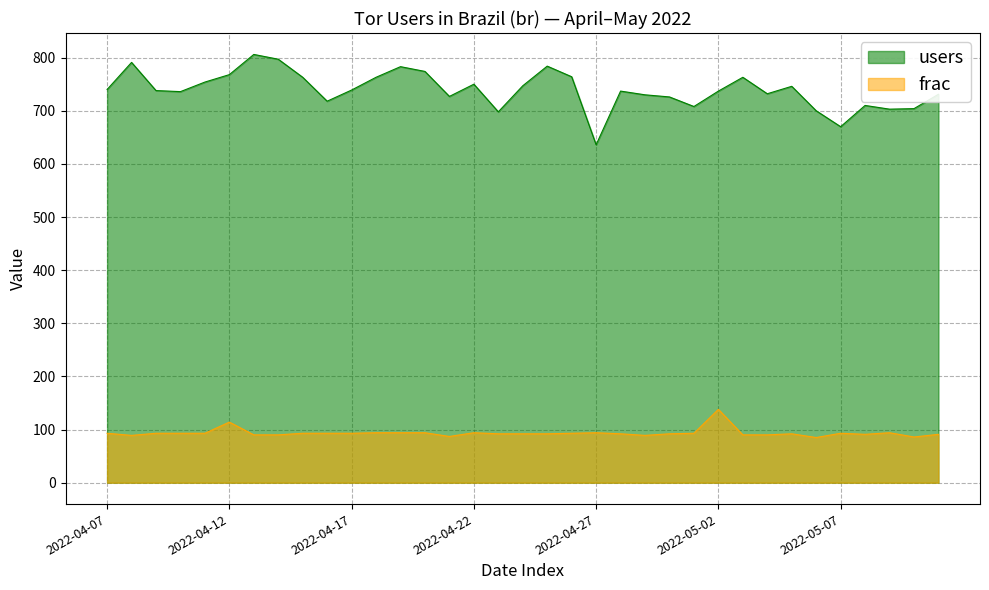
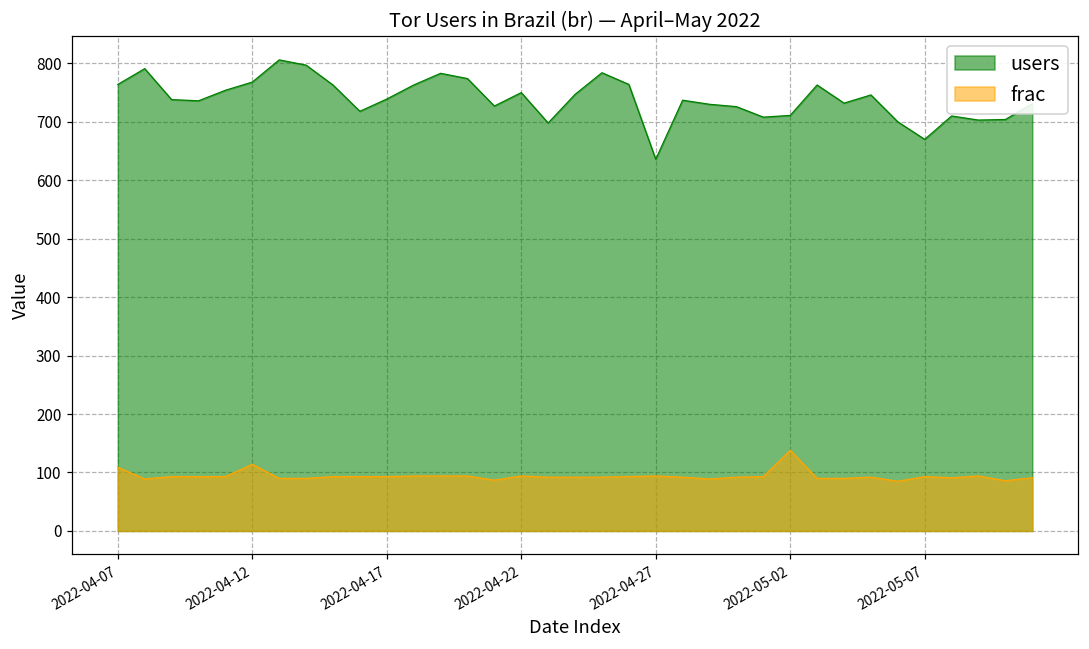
users, 2022-04-07: 740 -> 760
frac, 2022-04-07: 90 -> 110
users, 2022-05-02: 740 -> 710
